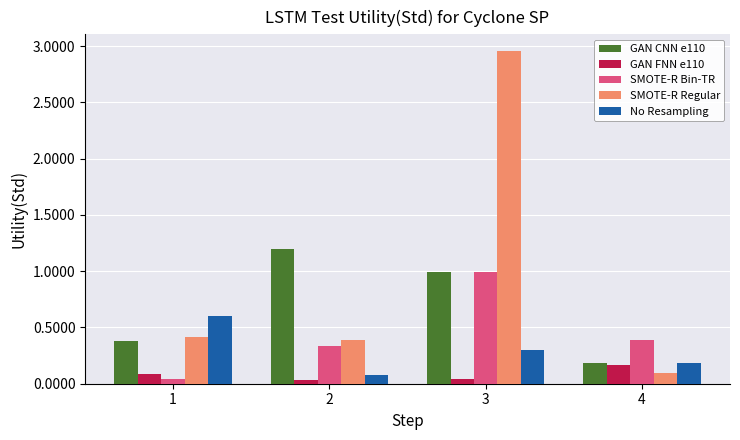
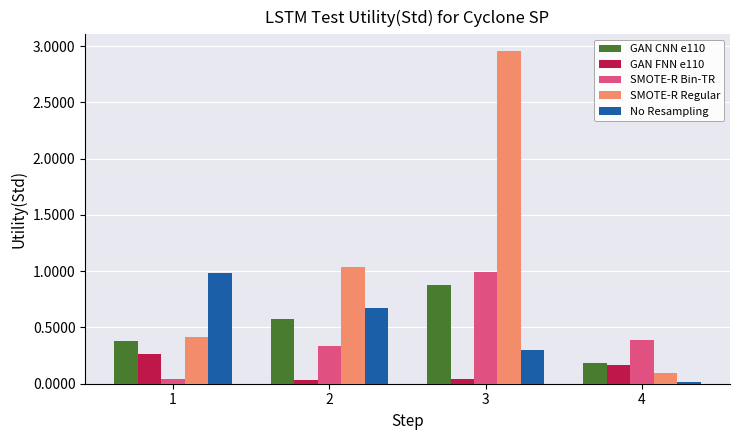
GAN FNN e110, 1: 0.09 -> 0.27
No Resampling, 1: 0.61 -> 0.98
GAN CNN e110, 2: 1.19 -> 0.57
SMOTE-R Regular, 2: 0.39 -> 1.04
No Resampling, 2: 0.08 -> 0.67
GAN CNN e110, 3: 0.99 -> 0.88
No Resampling, 4: 0.18 -> 0.01
